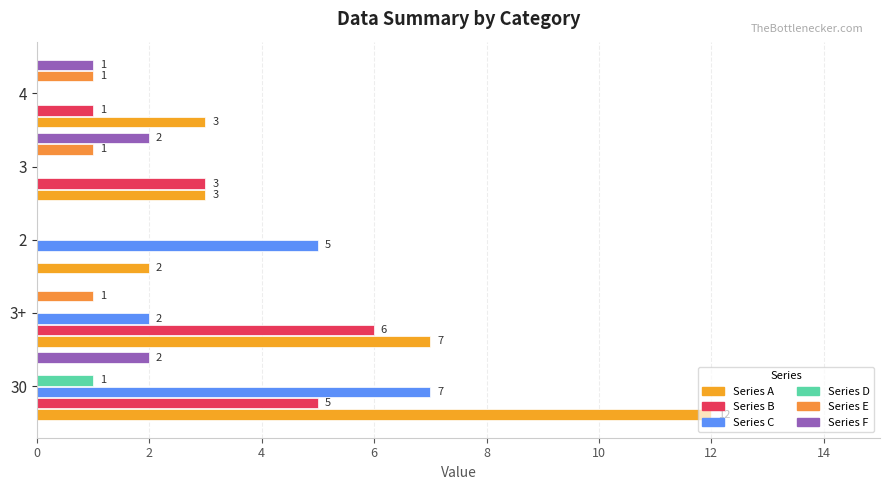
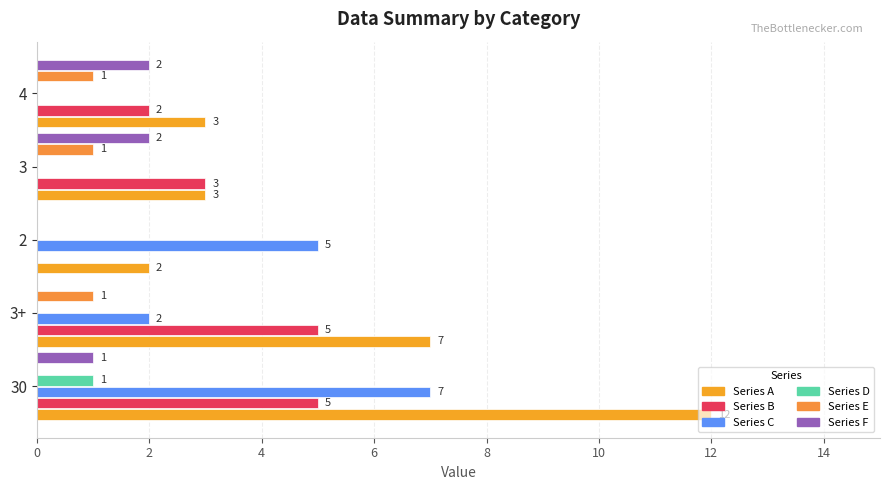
Series F, 4: 1 -> 2
Series B, 4: 1 -> 2
Series B, 3+: 6 -> 5
Series F, 30: 2 -> 1
